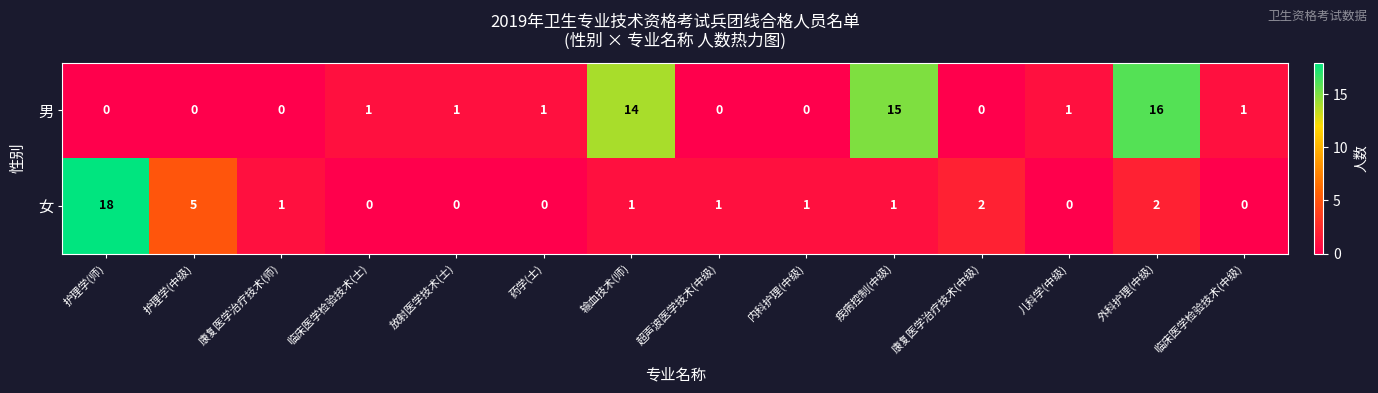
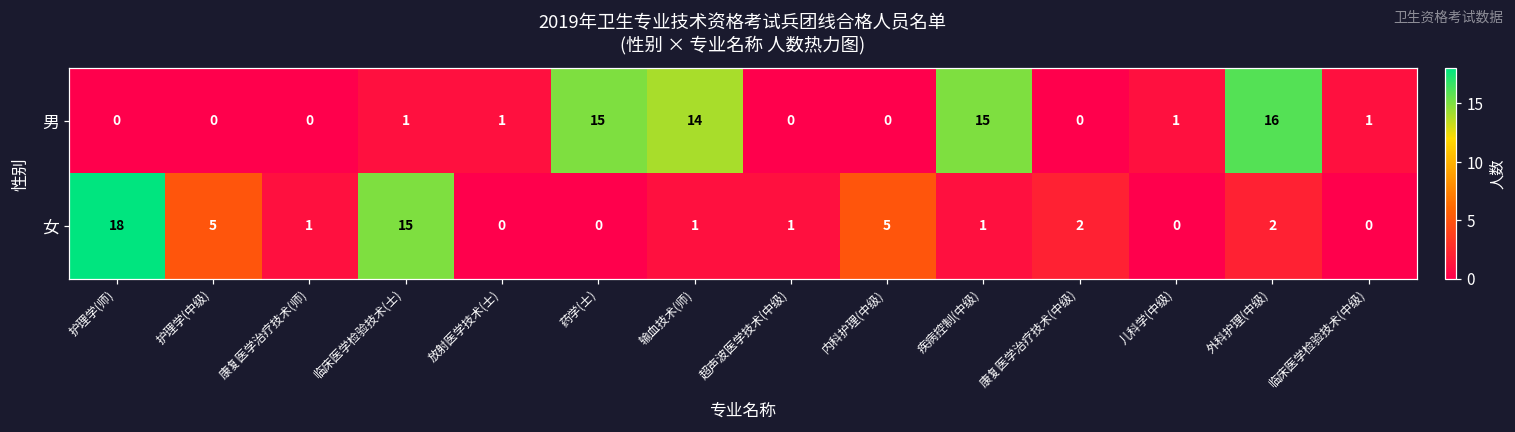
男, 药学(士): 1 -> 15
女, 临床医学检验技术(士): 0 -> 15
女, 内科护理(中级): 1 -> 5
